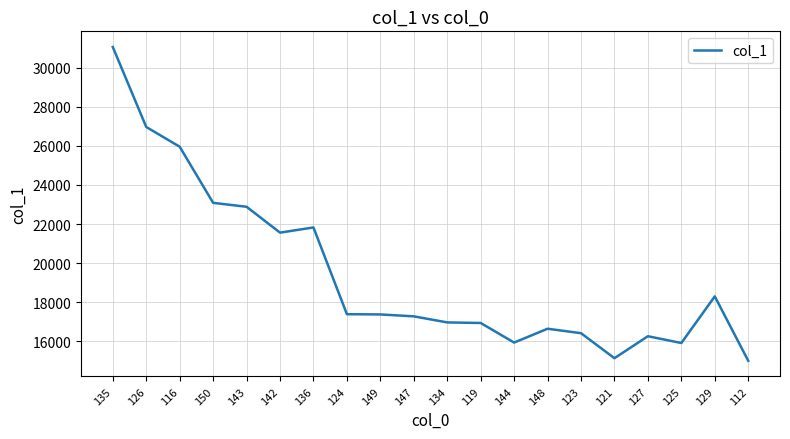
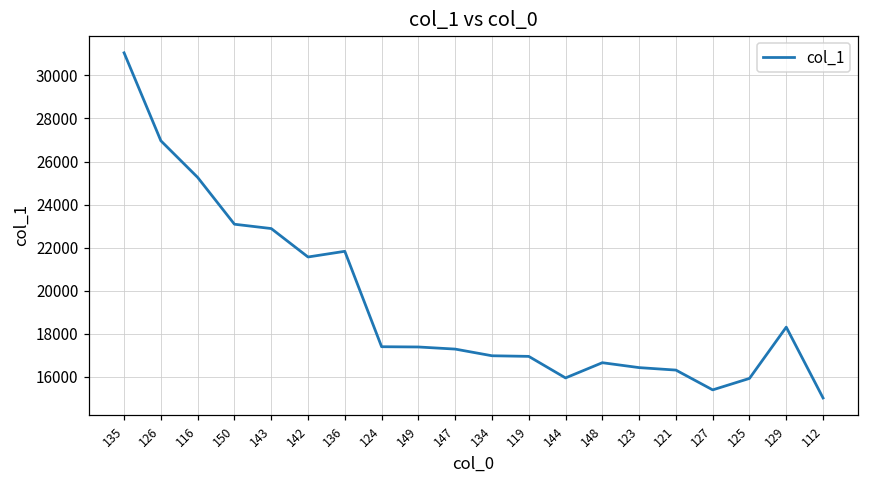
116: 26000 -> 25300
121: 15100 -> 16300
127: 16300 -> 15400
